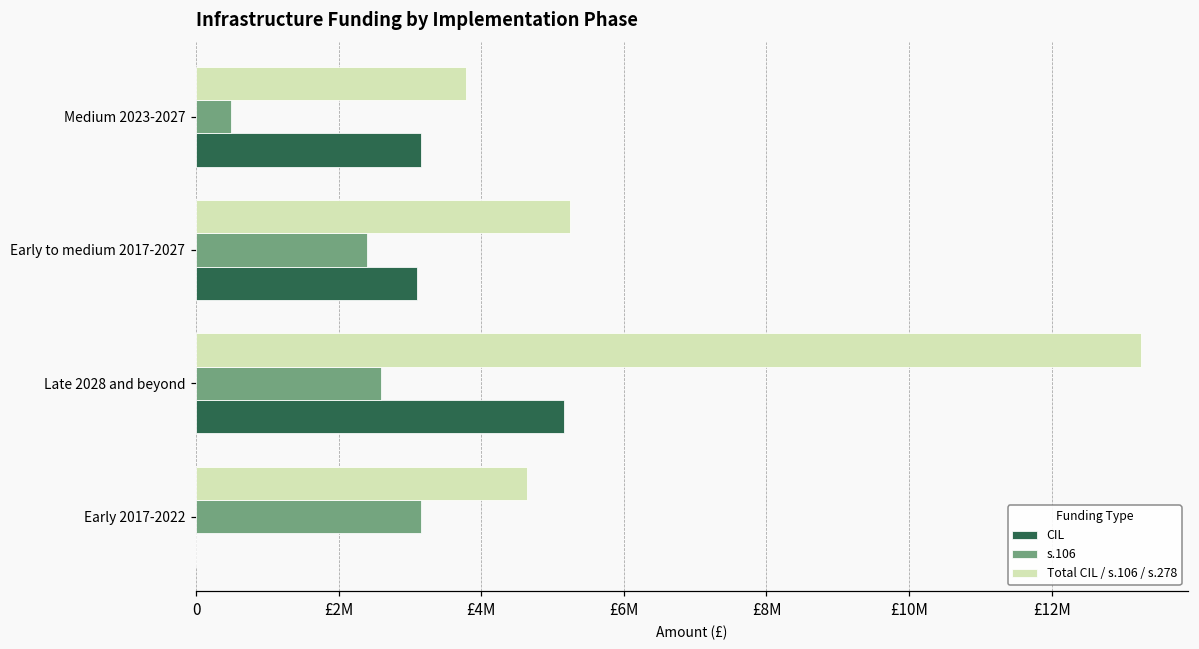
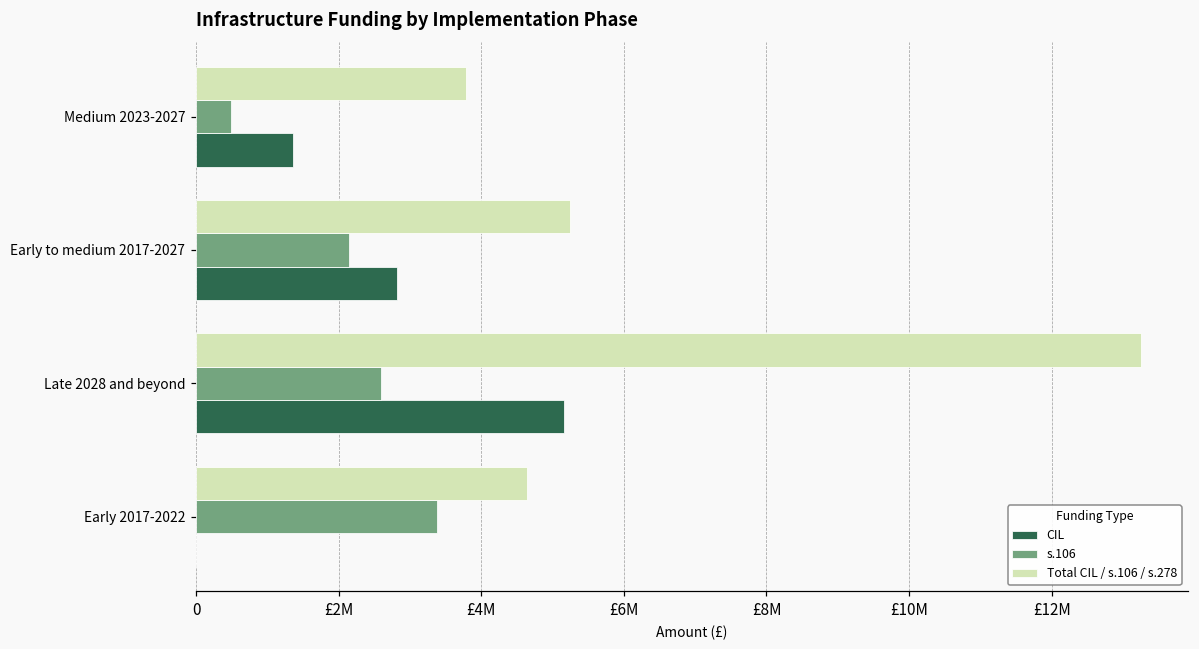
CIL, Medium 2023-2027: £3200000 -> £1400000
s.106, Early to medium 2017-2027: £2400000 -> £2200000
CIL, Early to medium 2017-2027: £3100000 -> £2800000
s.106, Early 2017-2022: £3200000 -> £3400000
